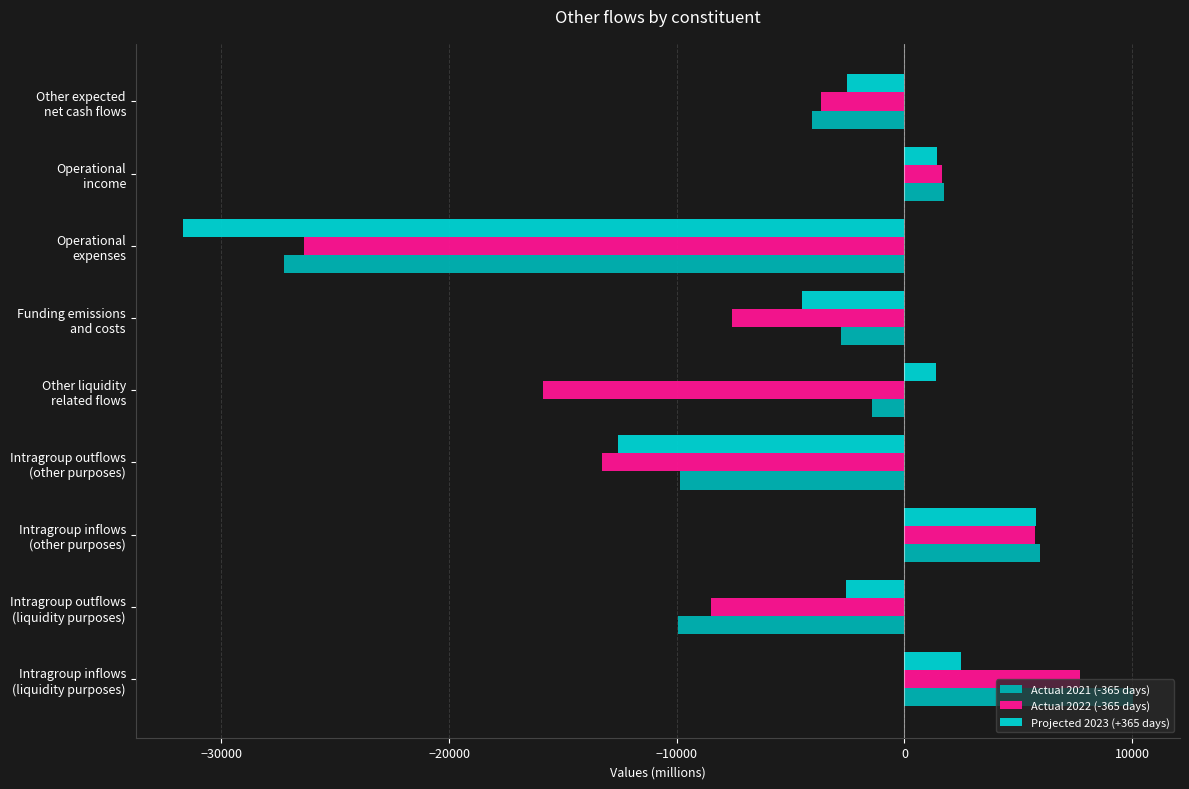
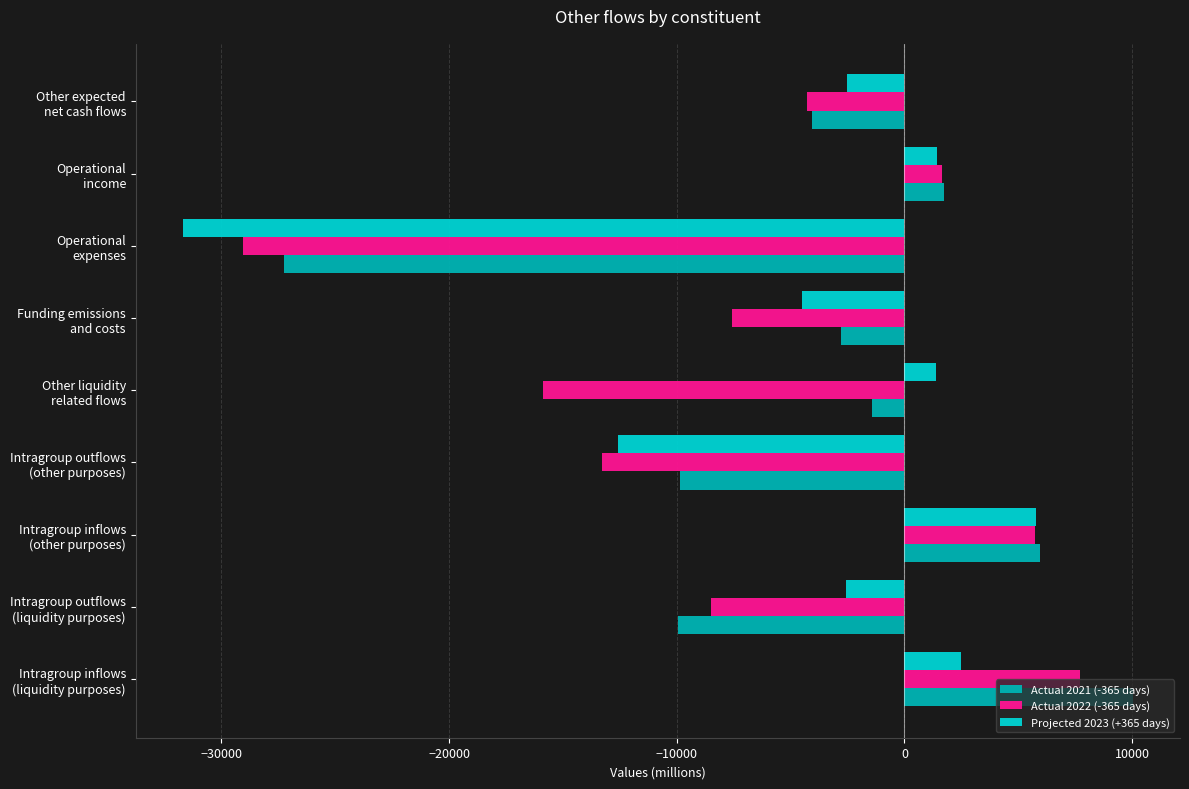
Actual 2022 (-365 days), Other expected net cash flows: -3700 -> -4300
Actual 2022 (-365 days), Operational expenses: -26400 -> -29100
